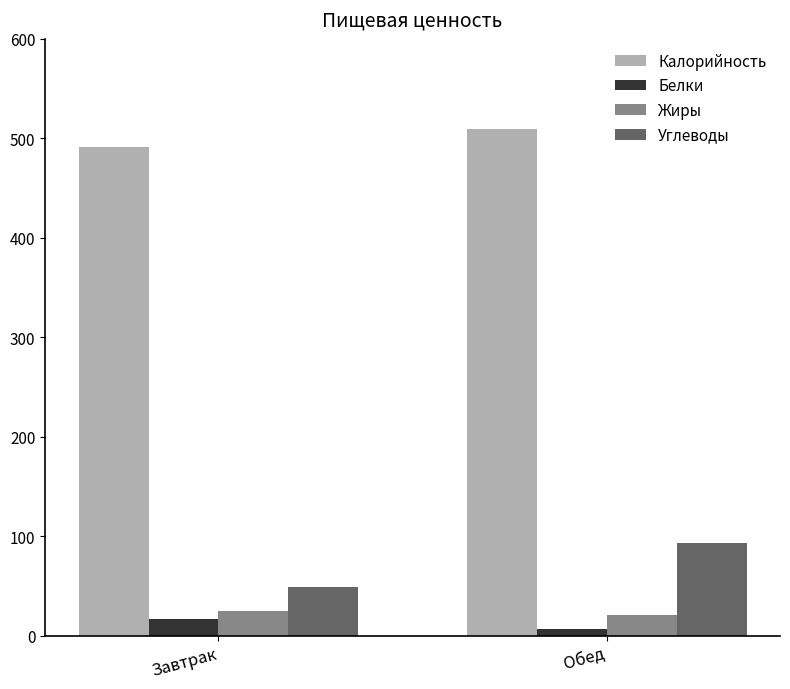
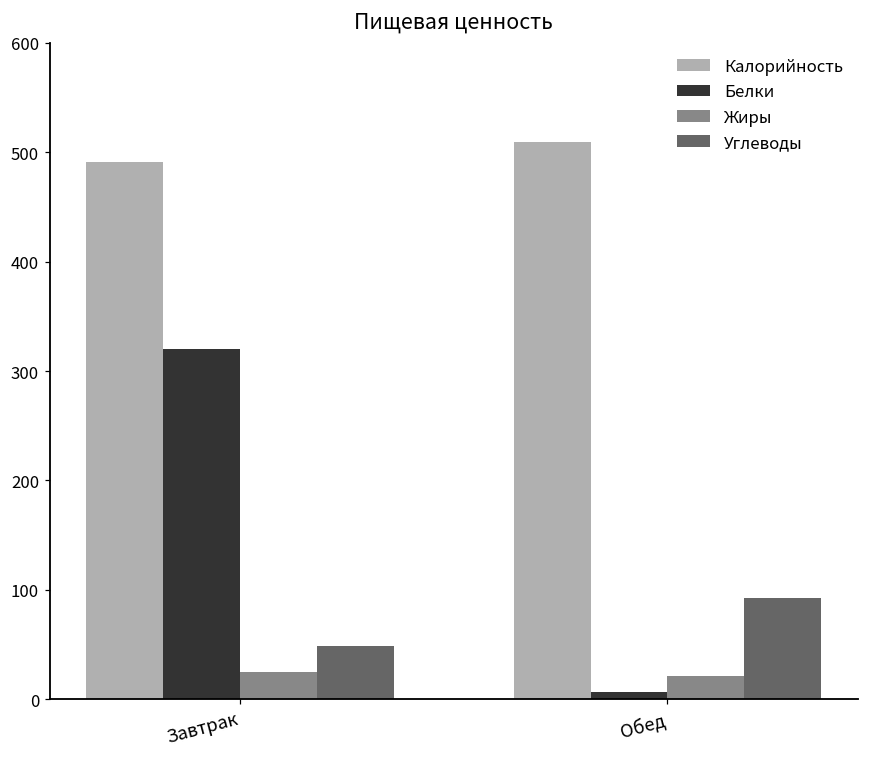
Белки, Завтрак: 20 -> 320
